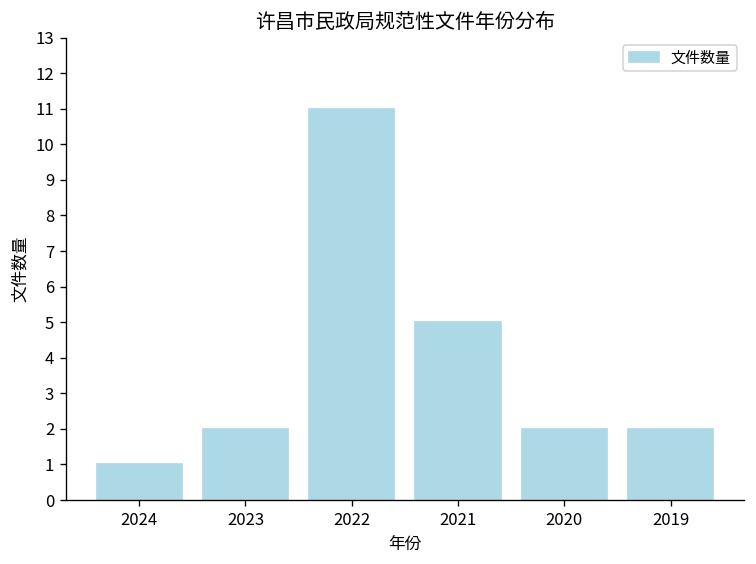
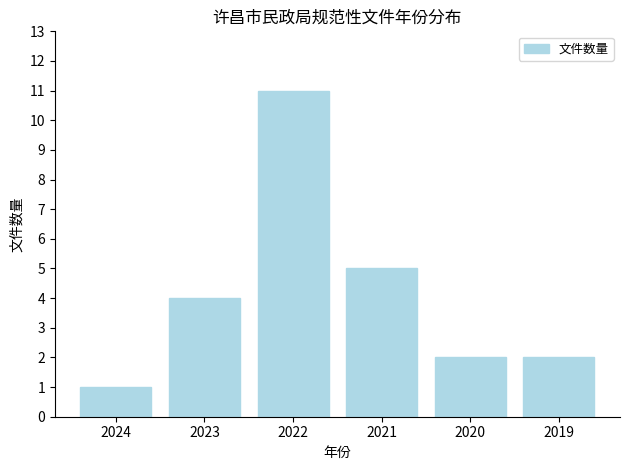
2023: 2 -> 4
